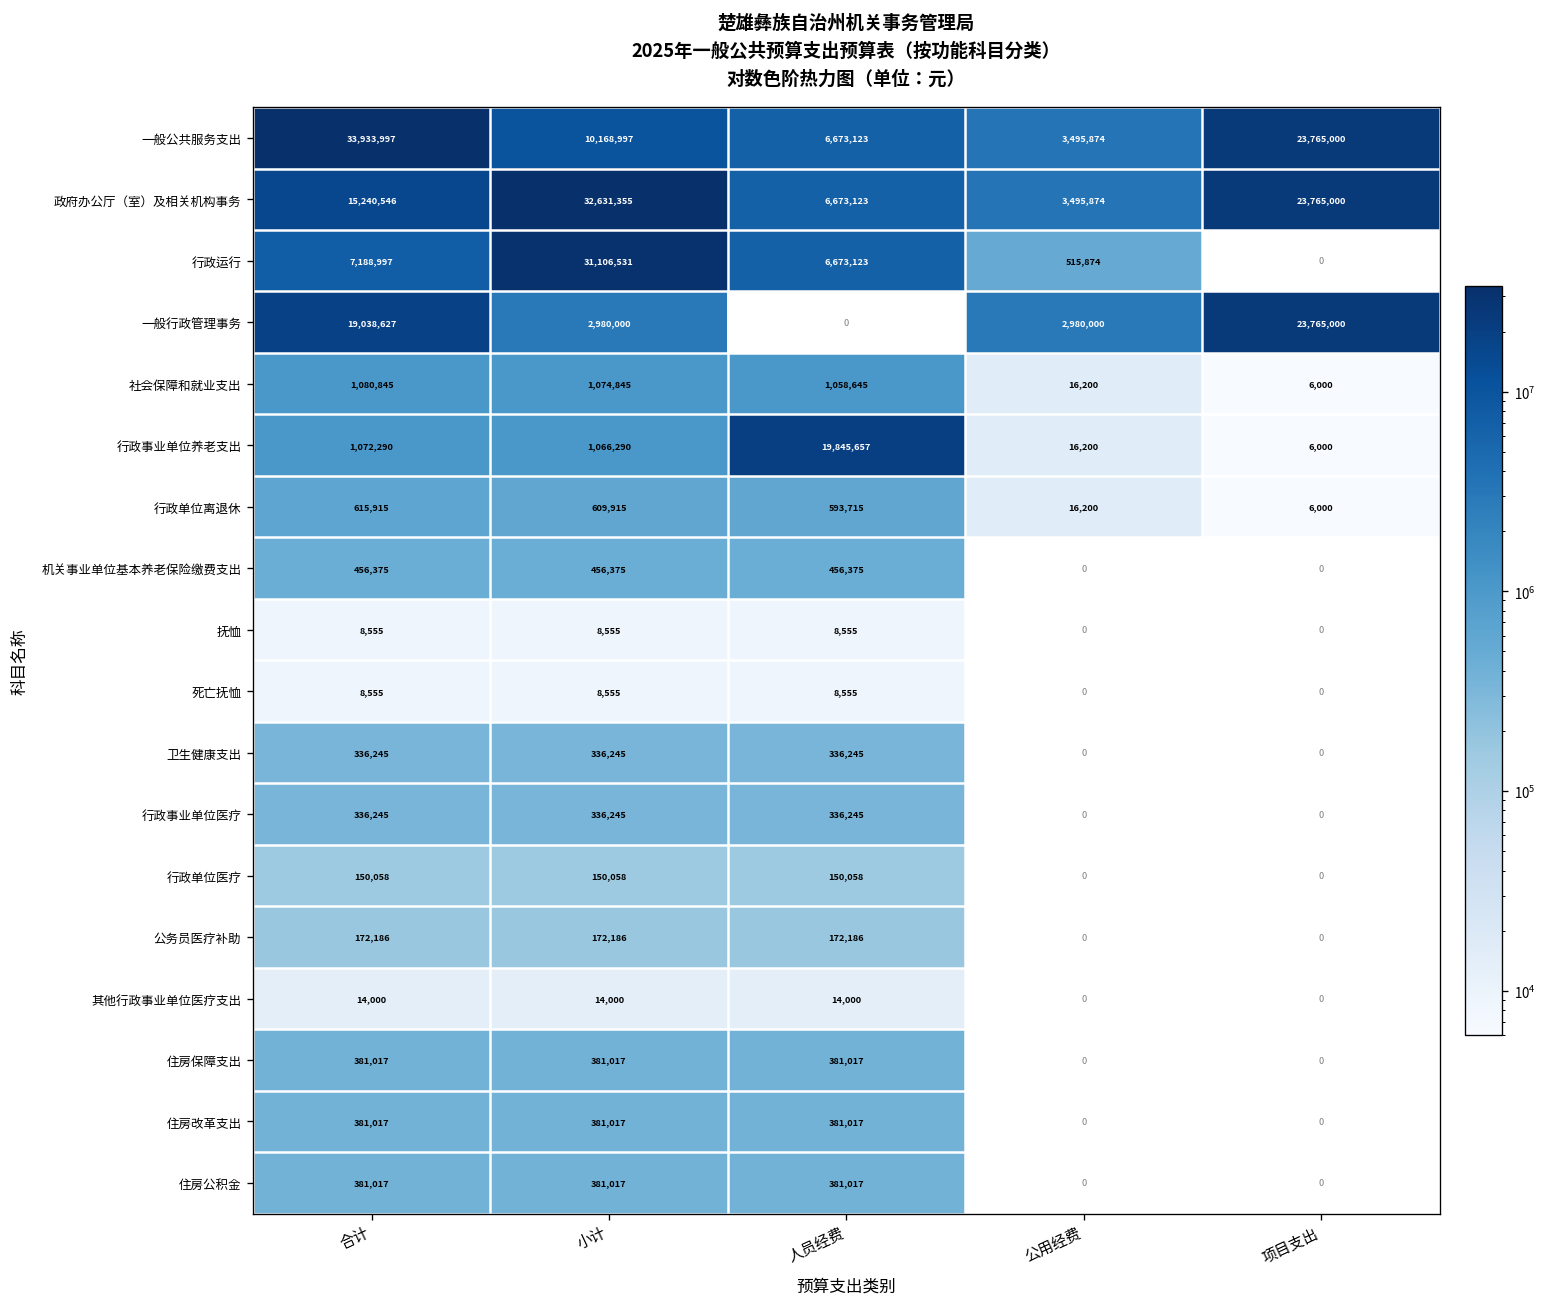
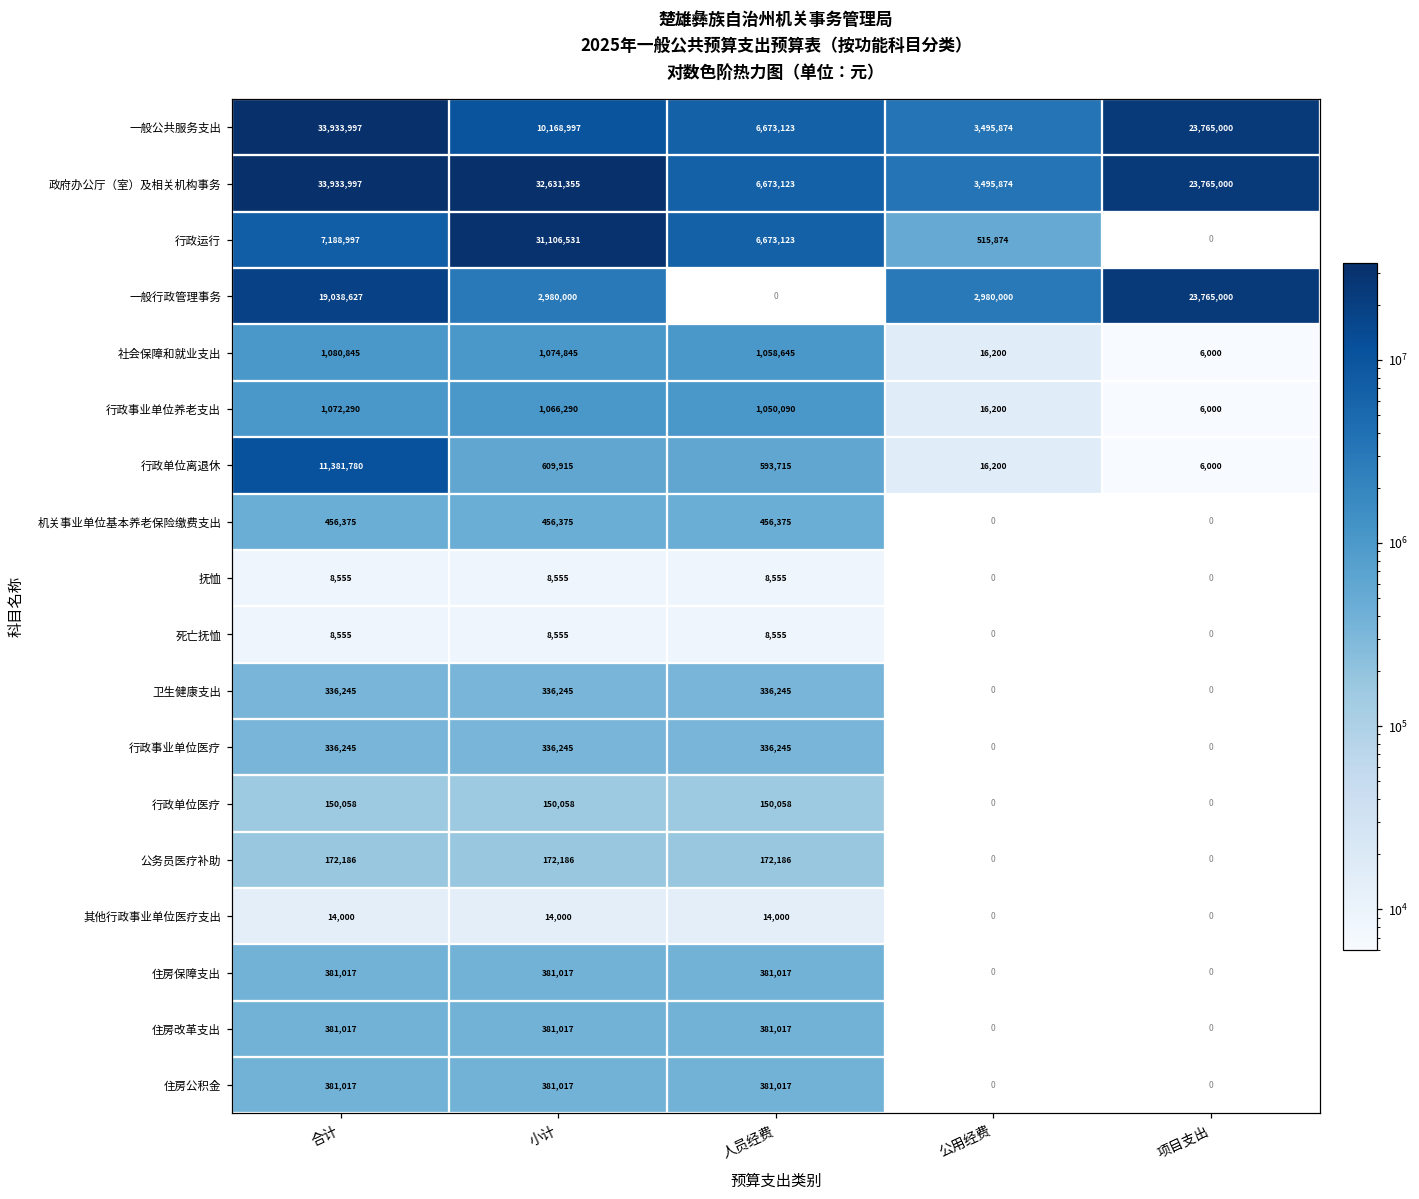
政府办公厅（室）及相关机构事务, 合计: 15,240,546 -> 33,933,997
行政事业单位养老支出, 人员经费: 19,845,657 -> 1,050,090
行政单位离退休, 合计: 615,915 -> 11,381,780
